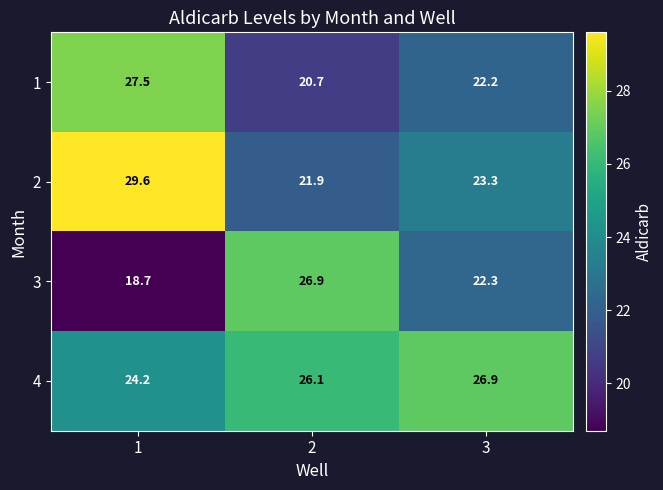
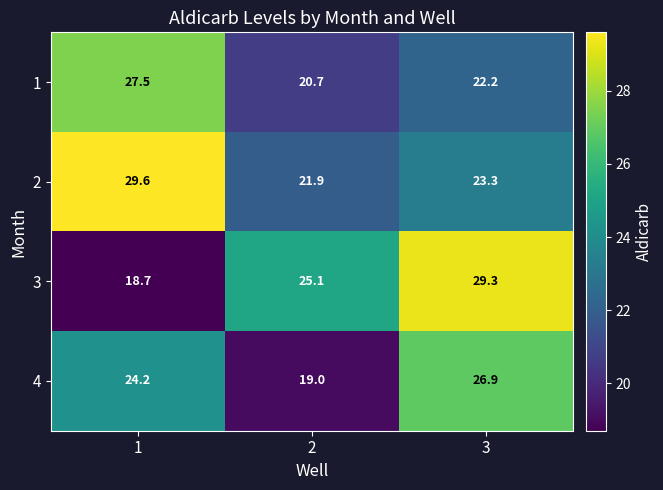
3, 2: 26.9 -> 25.1
3, 3: 22.3 -> 29.3
4, 2: 26.1 -> 19.0
